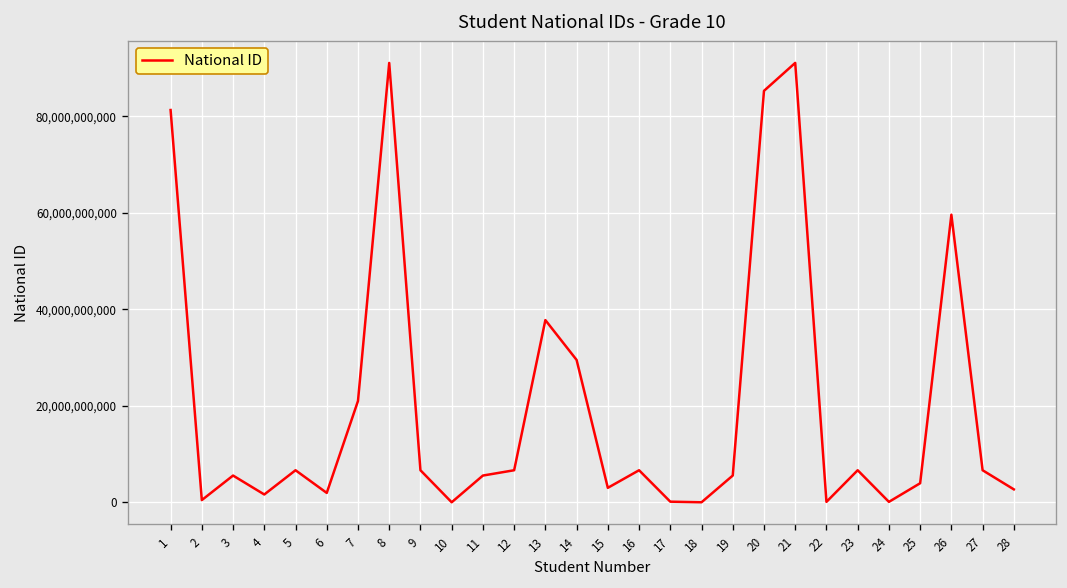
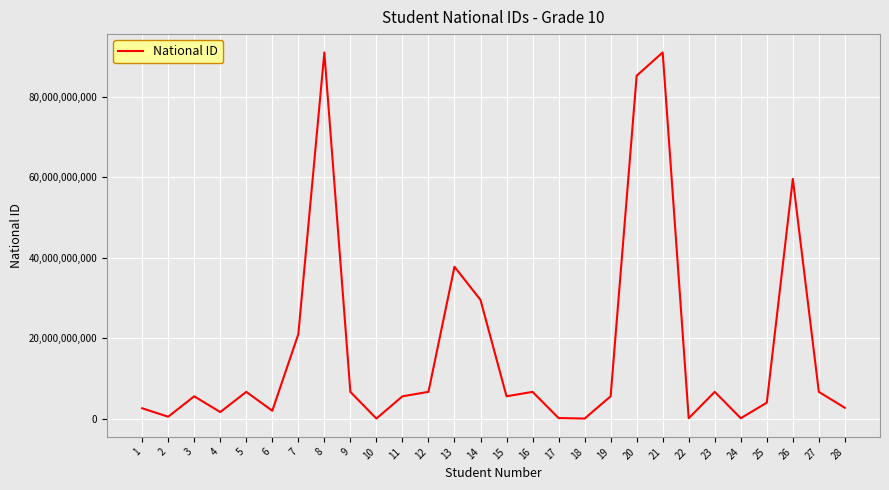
1: 81,000,000,000 -> 3,000,000,000
15: 3,000,000,000 -> 6,000,000,000
